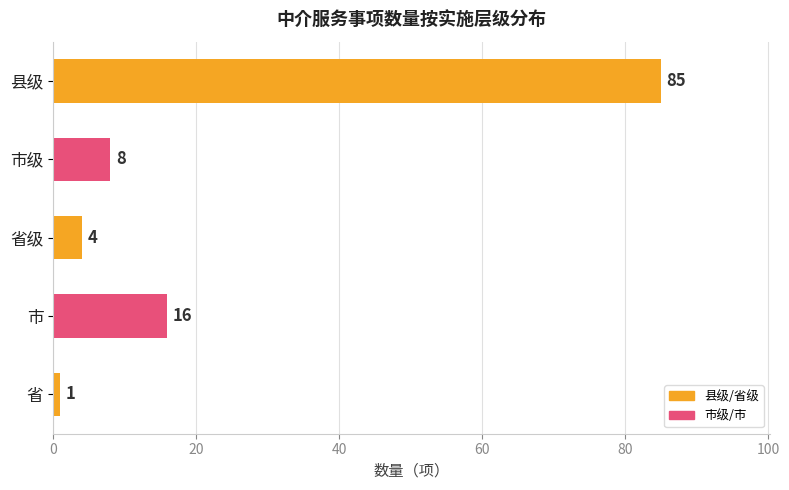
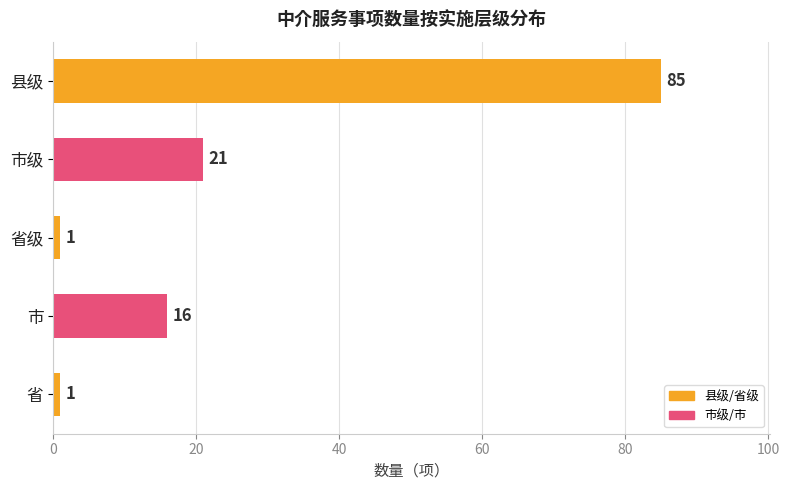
市级: 8 -> 21
省级: 4 -> 1
